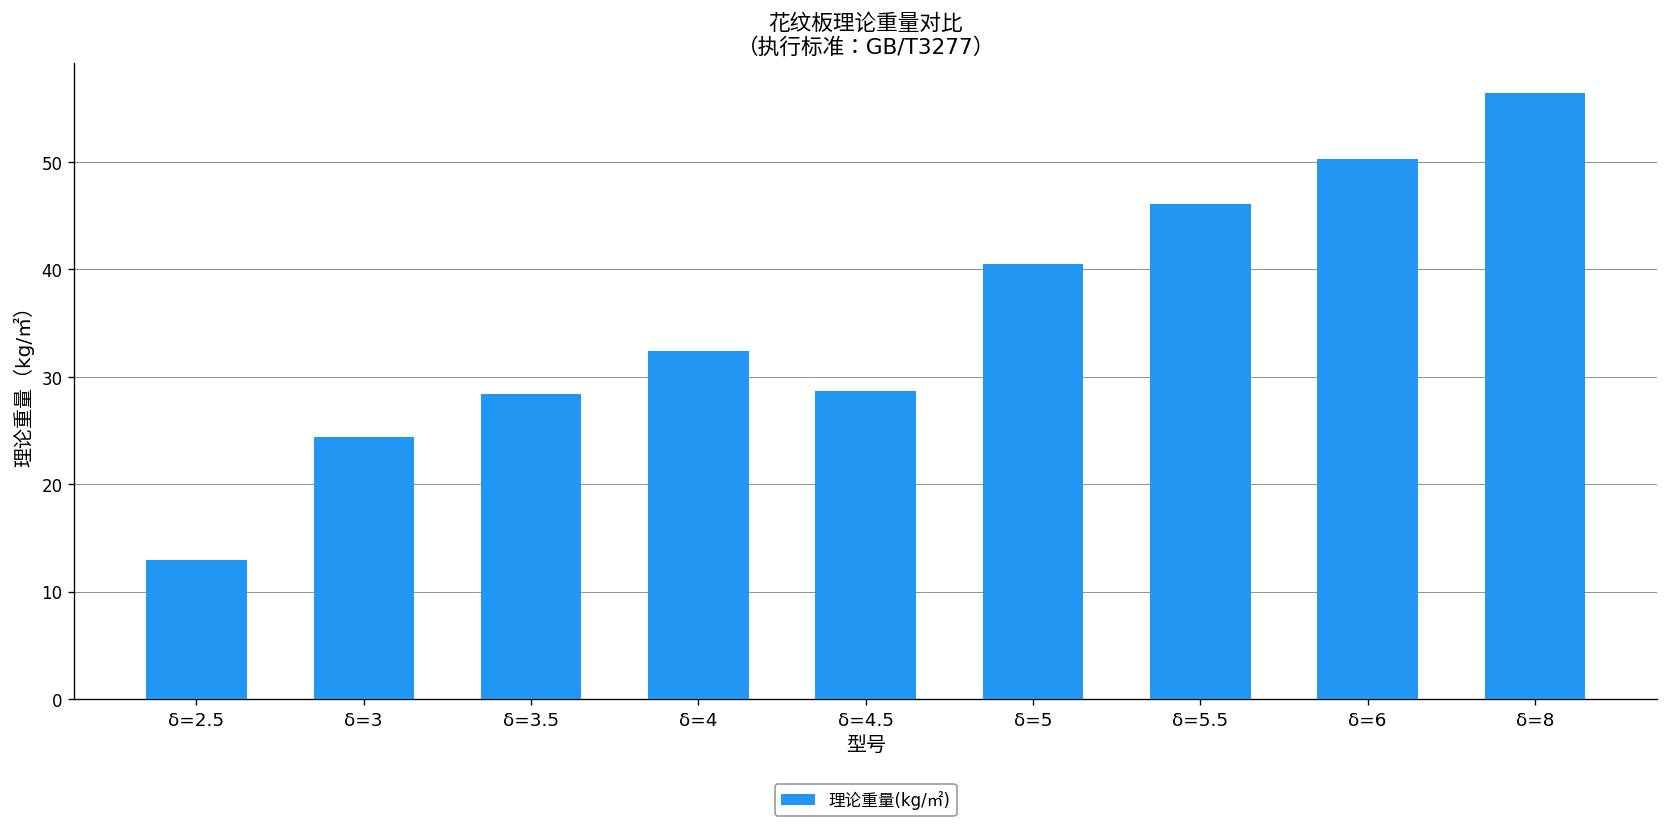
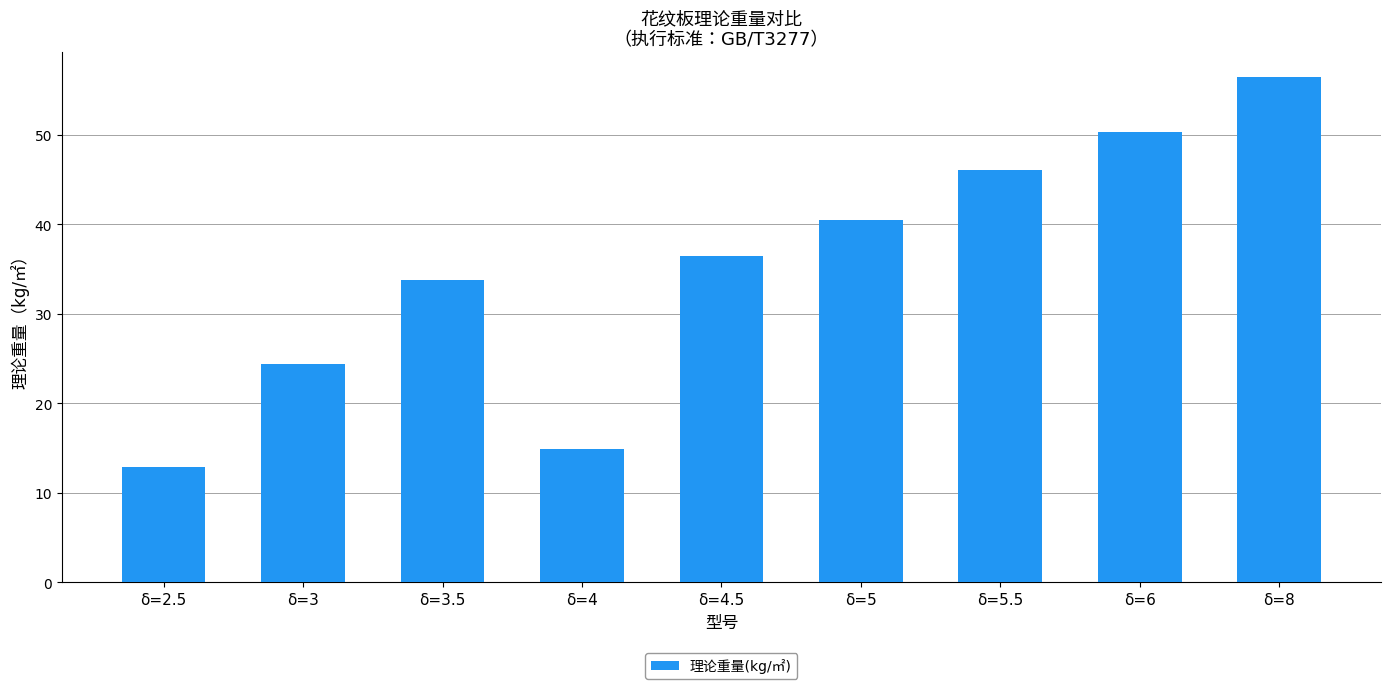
δ=3.5: 28 -> 34
δ=4: 32 -> 15
δ=4.5: 29 -> 36
